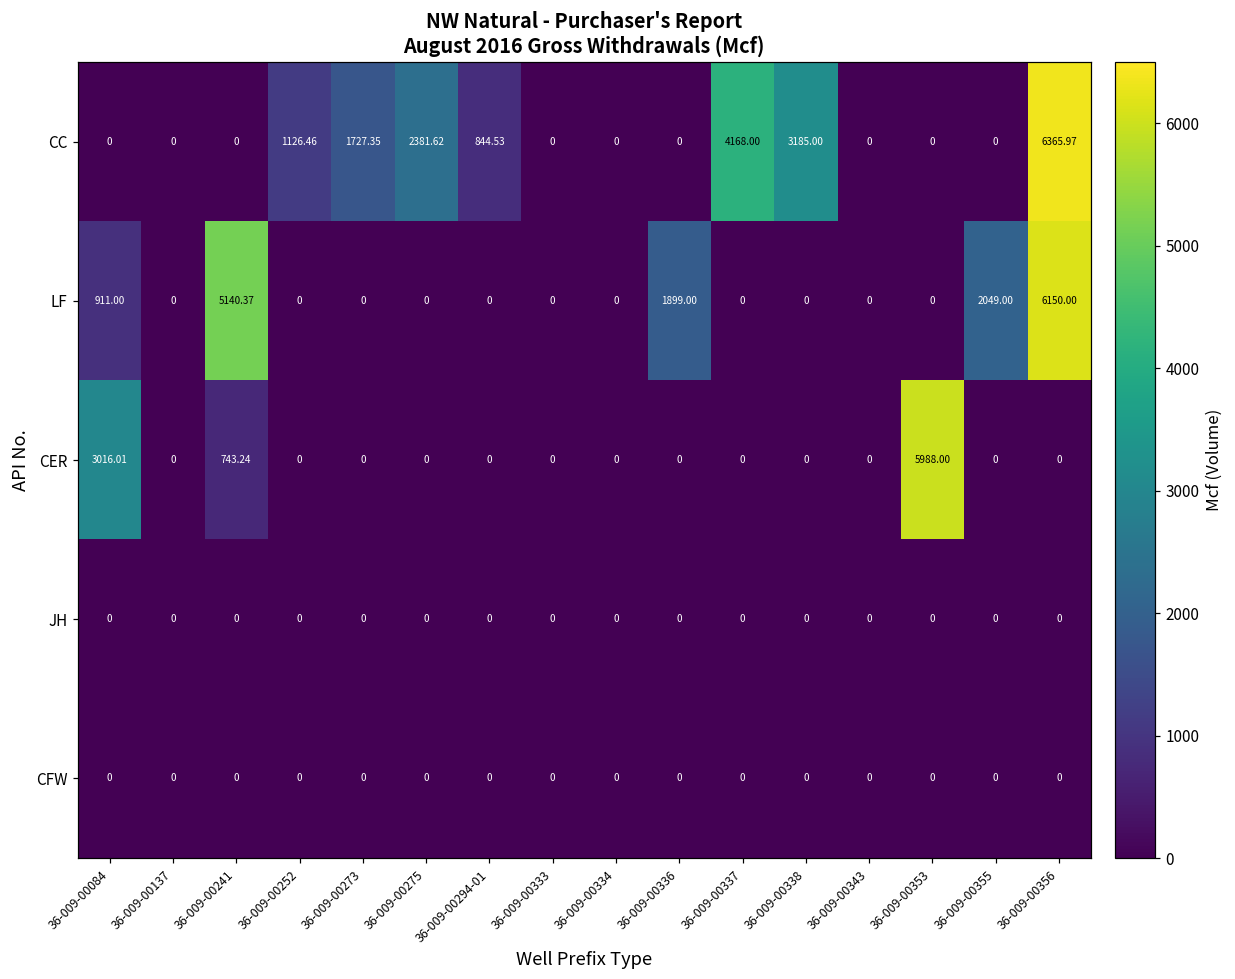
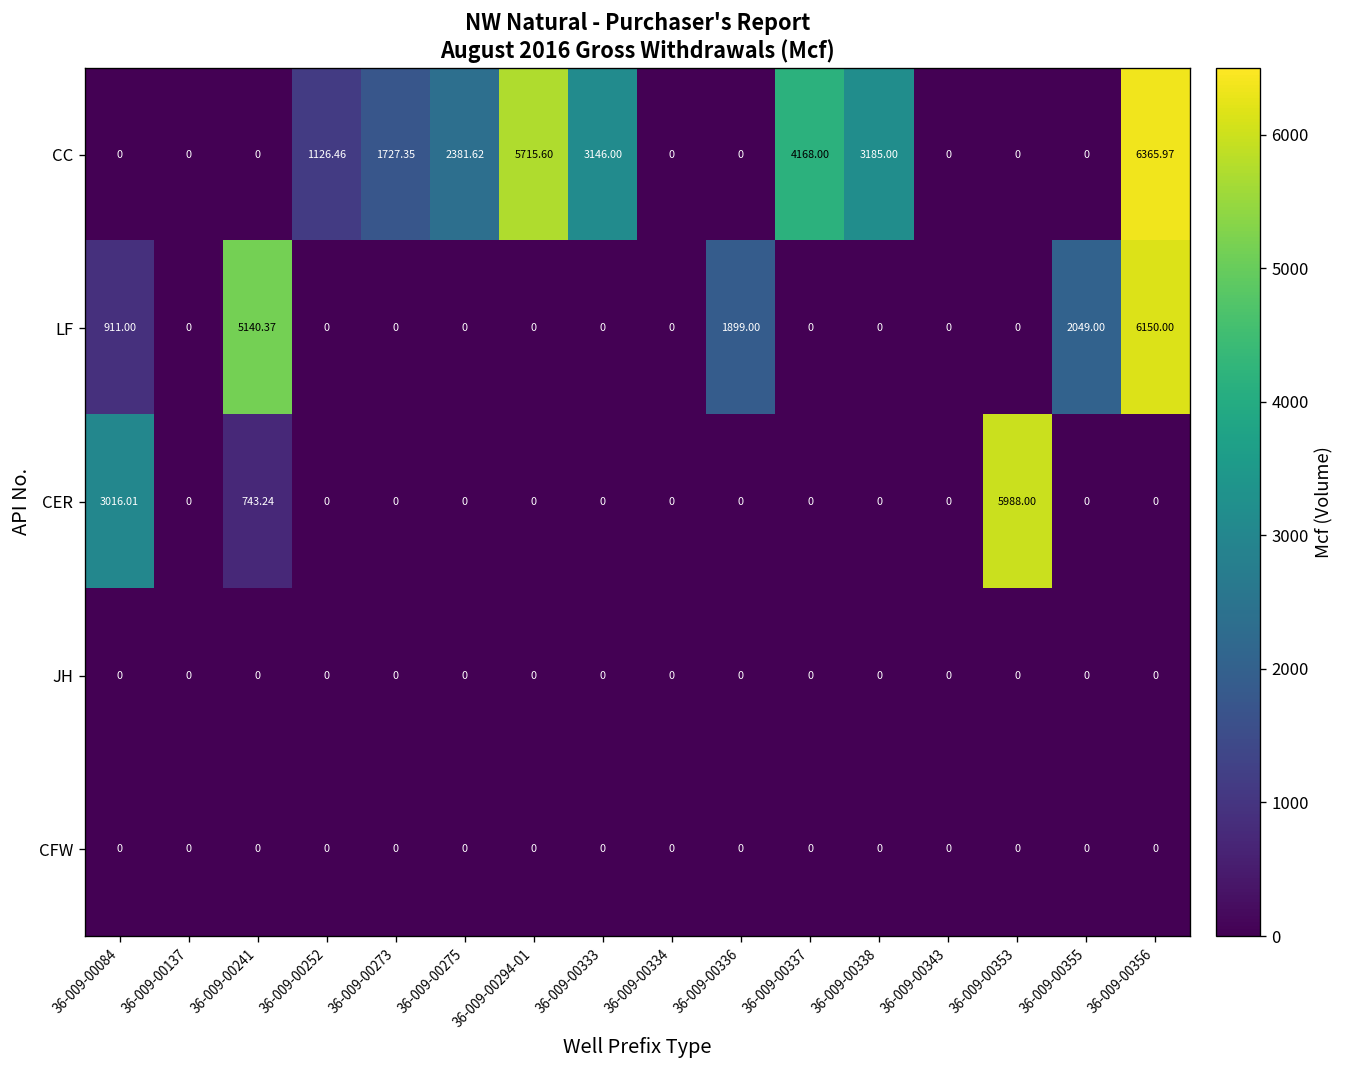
CC, 36-009-00294-01: 844.53 -> 5715.60
CC, 36-009-00333: 0 -> 3146.00
